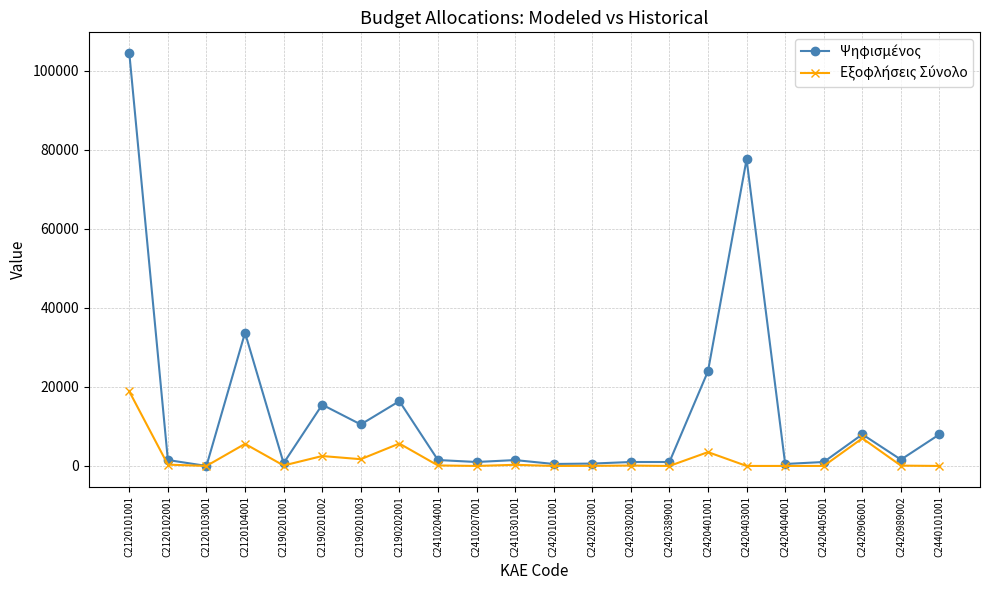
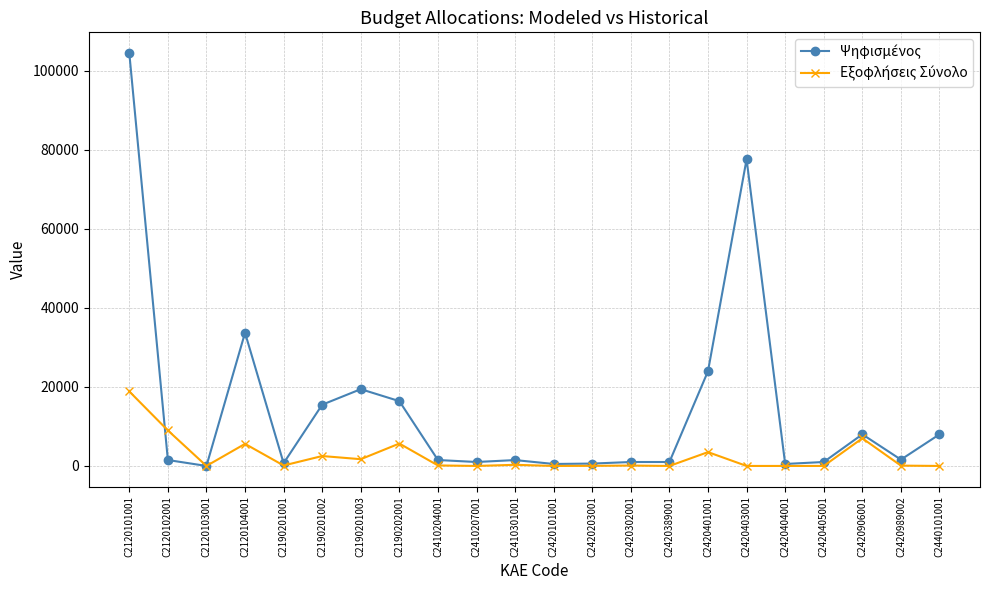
Εξοφλήσεις Σύνολο, C2120102001: 0 -> 9000
Ψηφισμένος, C2190201003: 11000 -> 19000
